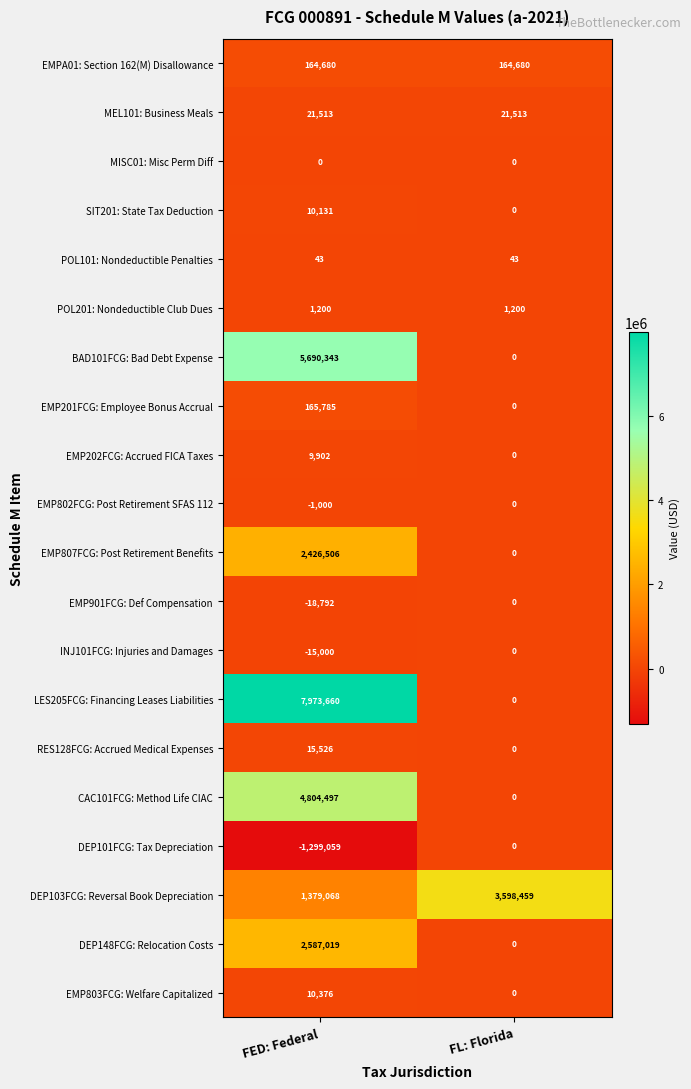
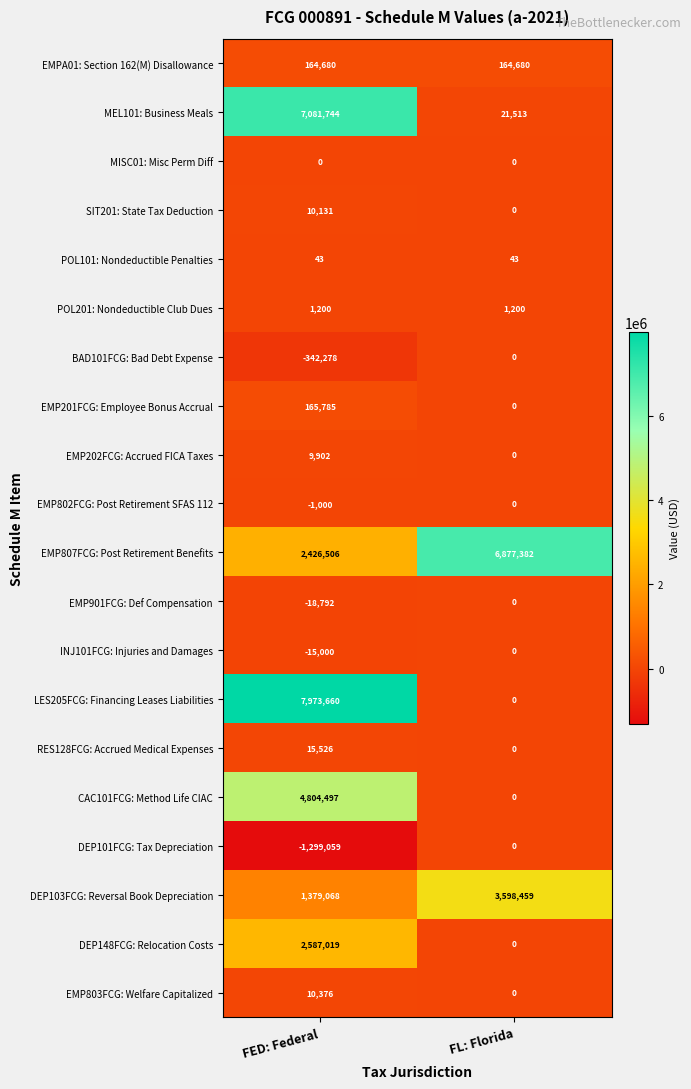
MEL101: Business Meals, FED: Federal: 21,513 -> 7,081,744
BAD101FCG: Bad Debt Expense, FED: Federal: 5,690,343 -> -342,278
EMP807FCG: Post Retirement Benefits, FL: Florida: 0 -> 6,877,382
